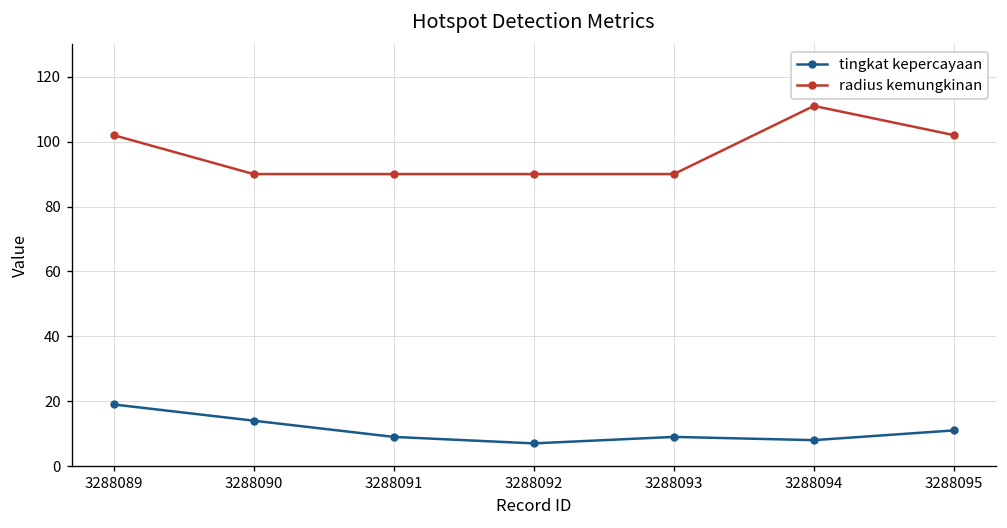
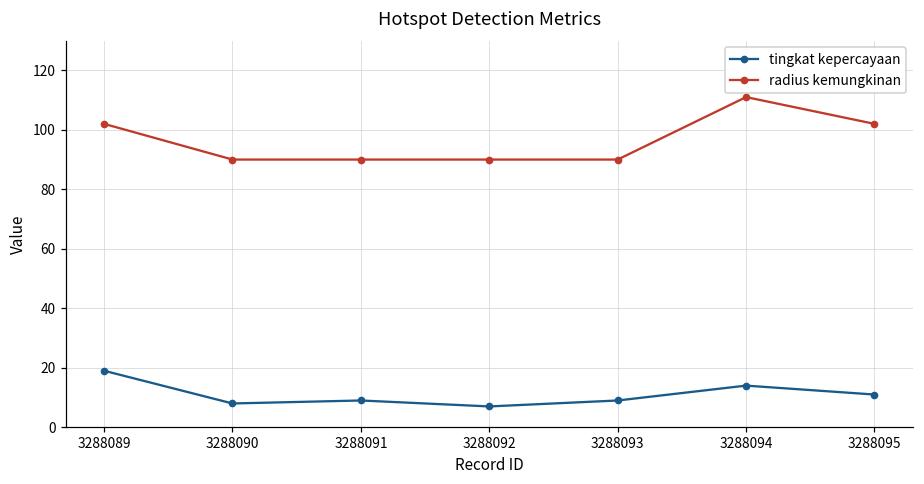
tingkat kepercayaan, 3288090: 14 -> 8
tingkat kepercayaan, 3288094: 8 -> 14
